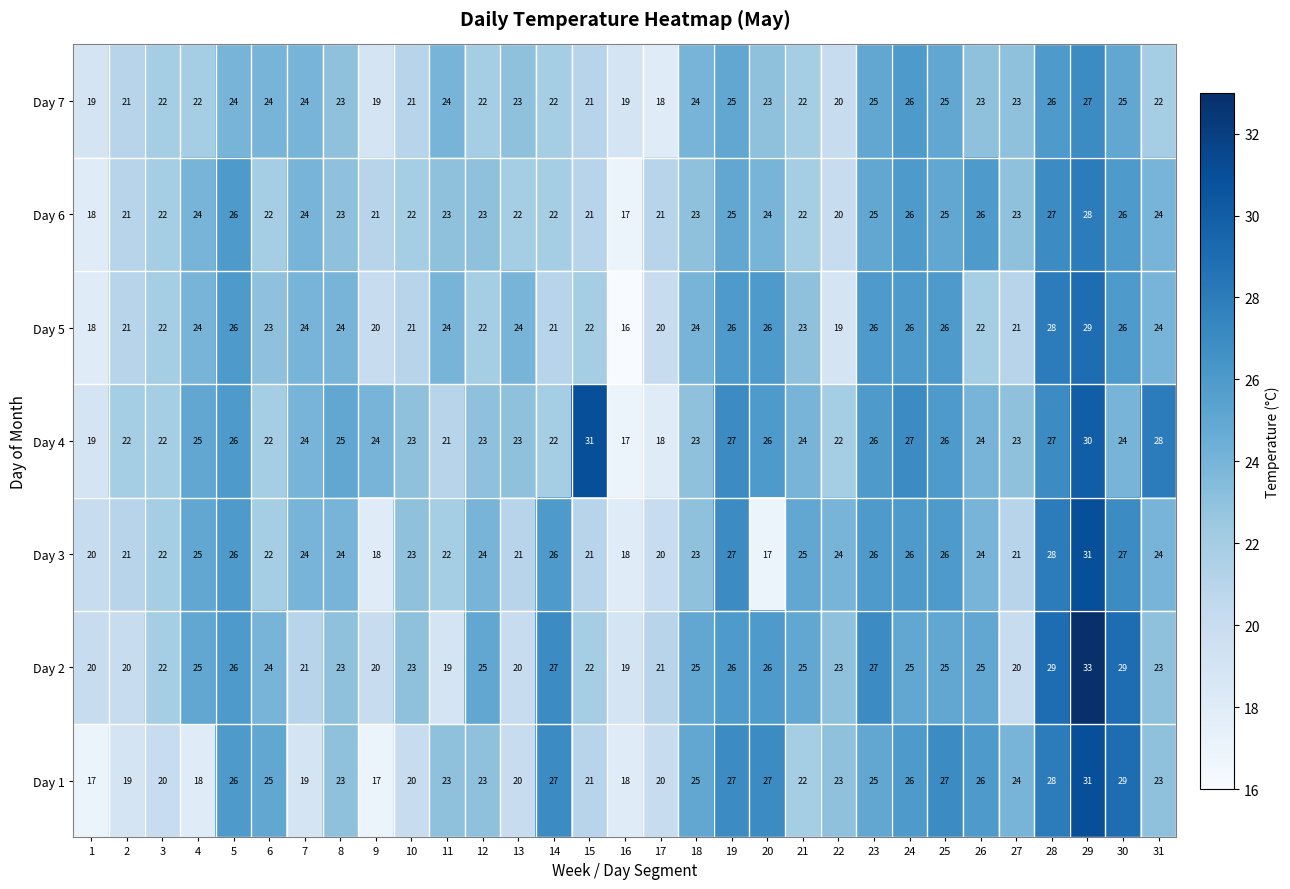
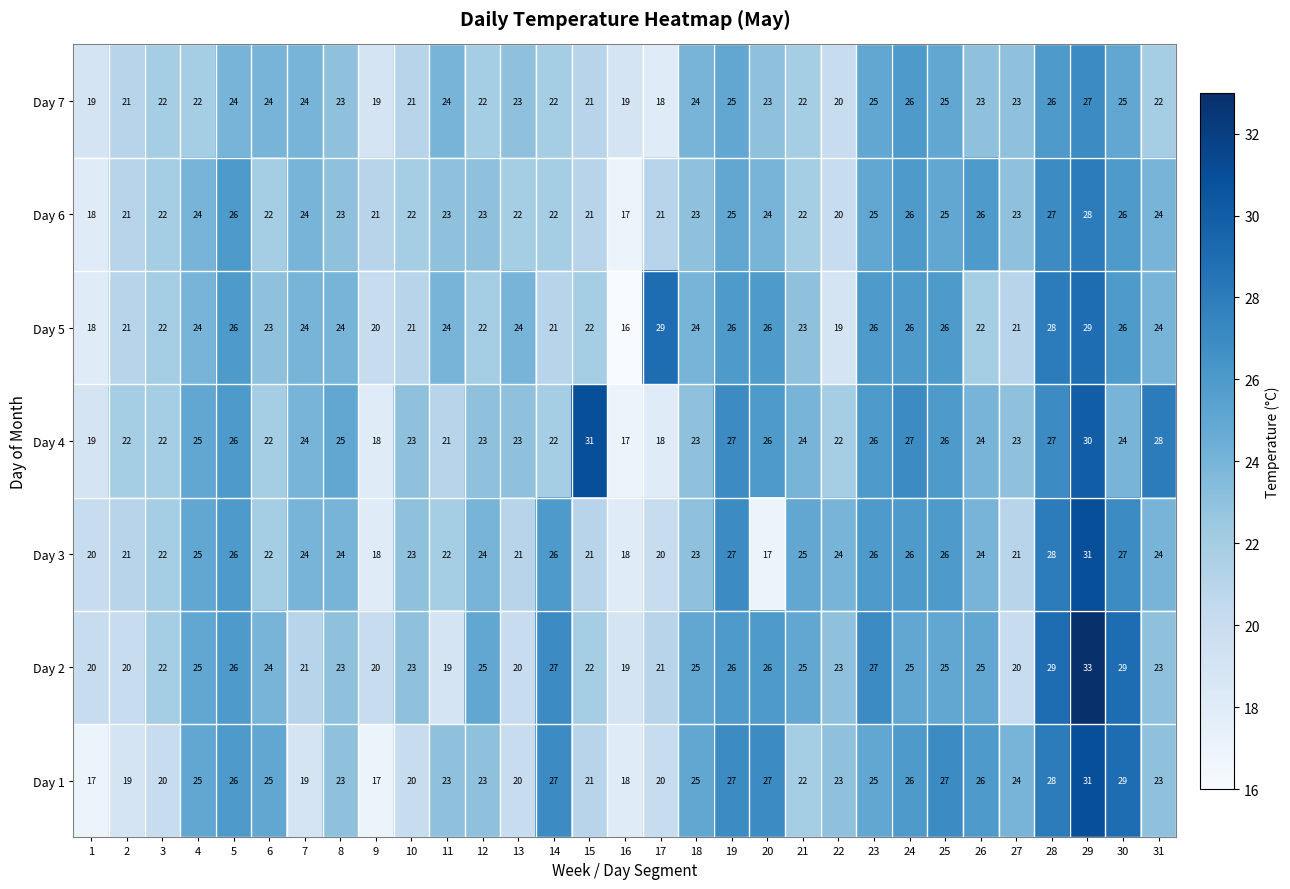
Day 5, 17: 20 -> 29
Day 4, 9: 24 -> 18
Day 1, 4: 18 -> 25
